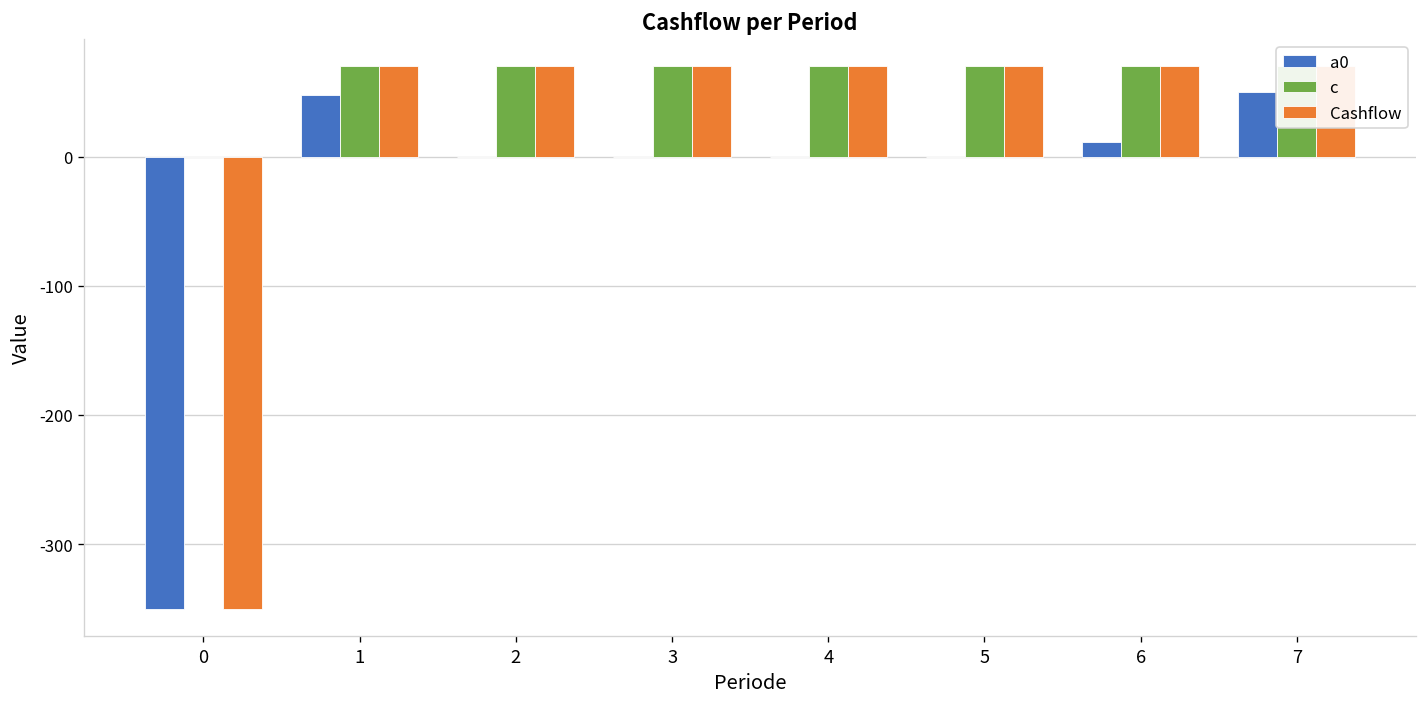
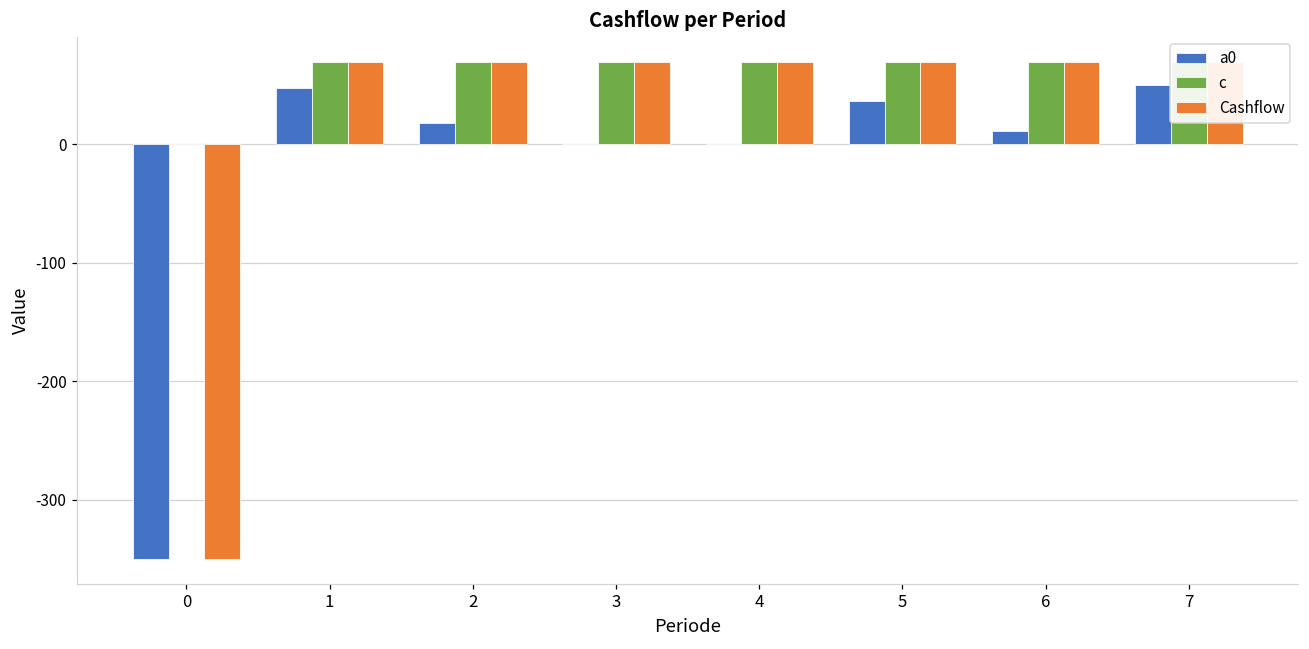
a0, 2: 0 -> 18
a0, 5: 0 -> 37
